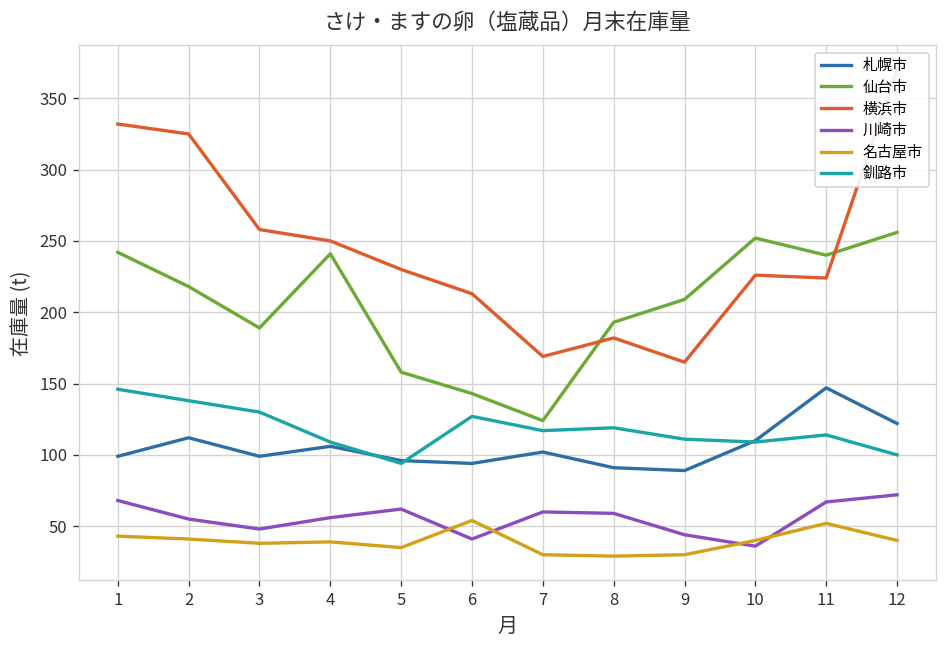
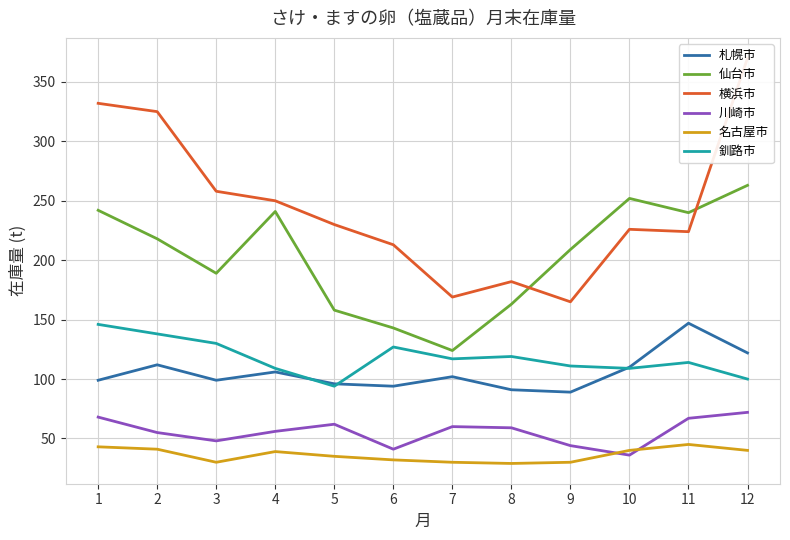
名古屋市, 3: 38 -> 30
名古屋市, 6: 54 -> 32
仙台市, 8: 193 -> 163
名古屋市, 11: 52 -> 45
仙台市, 12: 256 -> 263
